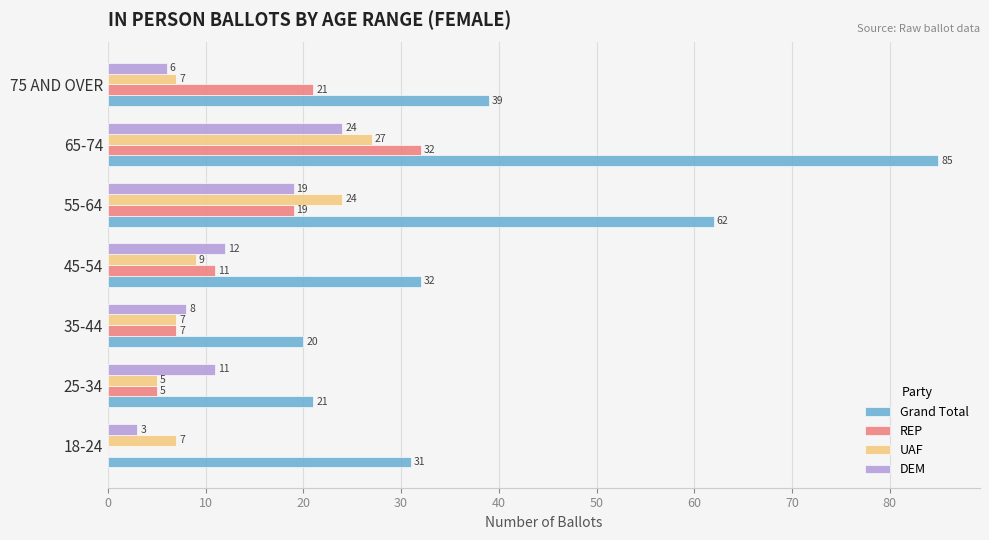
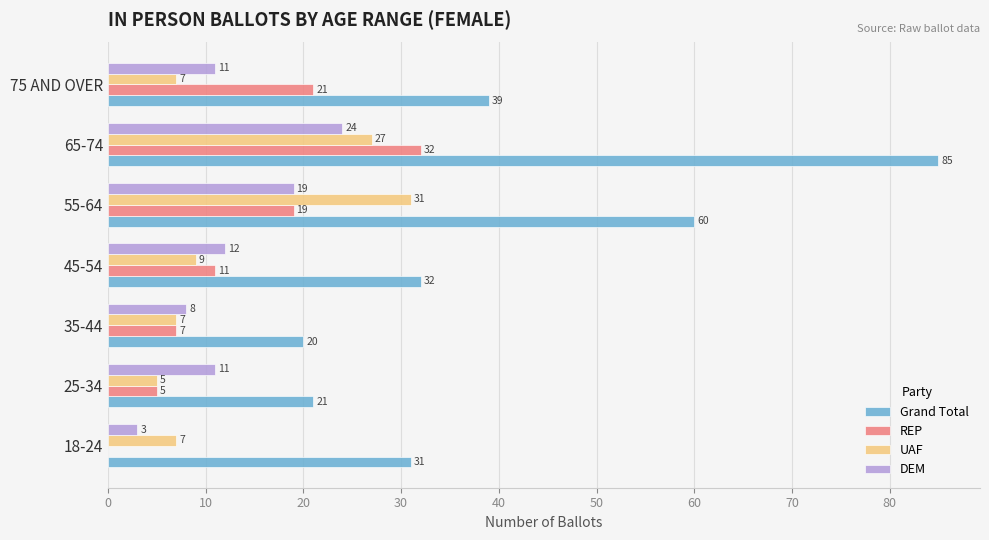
DEM, 75 AND OVER: 6 -> 11
UAF, 55-64: 24 -> 31
Grand Total, 55-64: 62 -> 60
